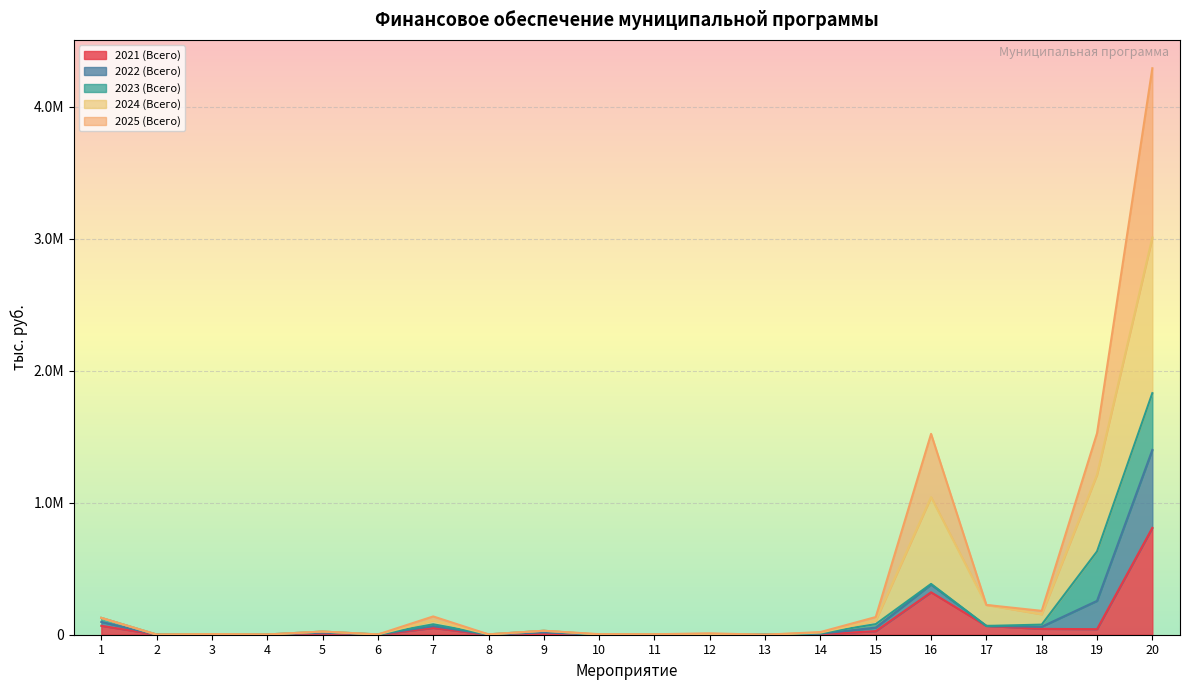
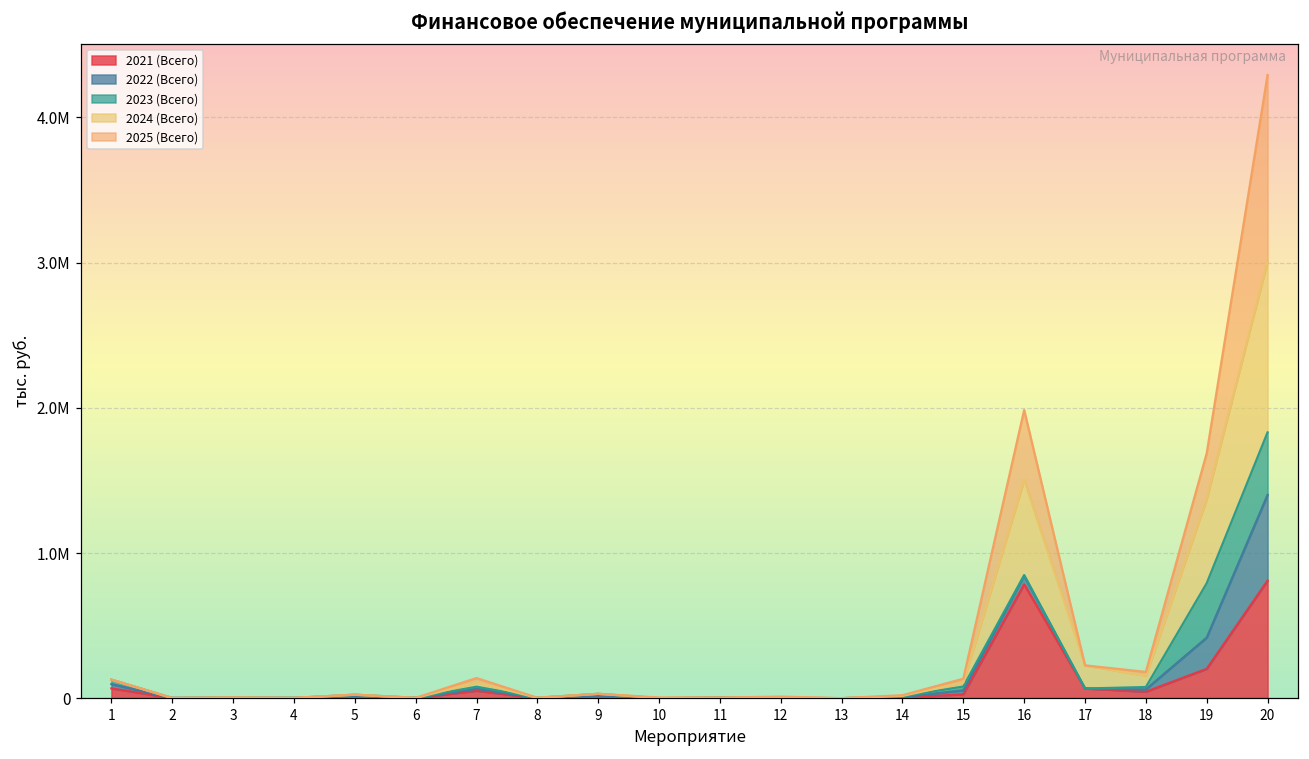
2021 (Всего), 16: 320000 -> 780000
2021 (Всего), 19: 40000 -> 200000
